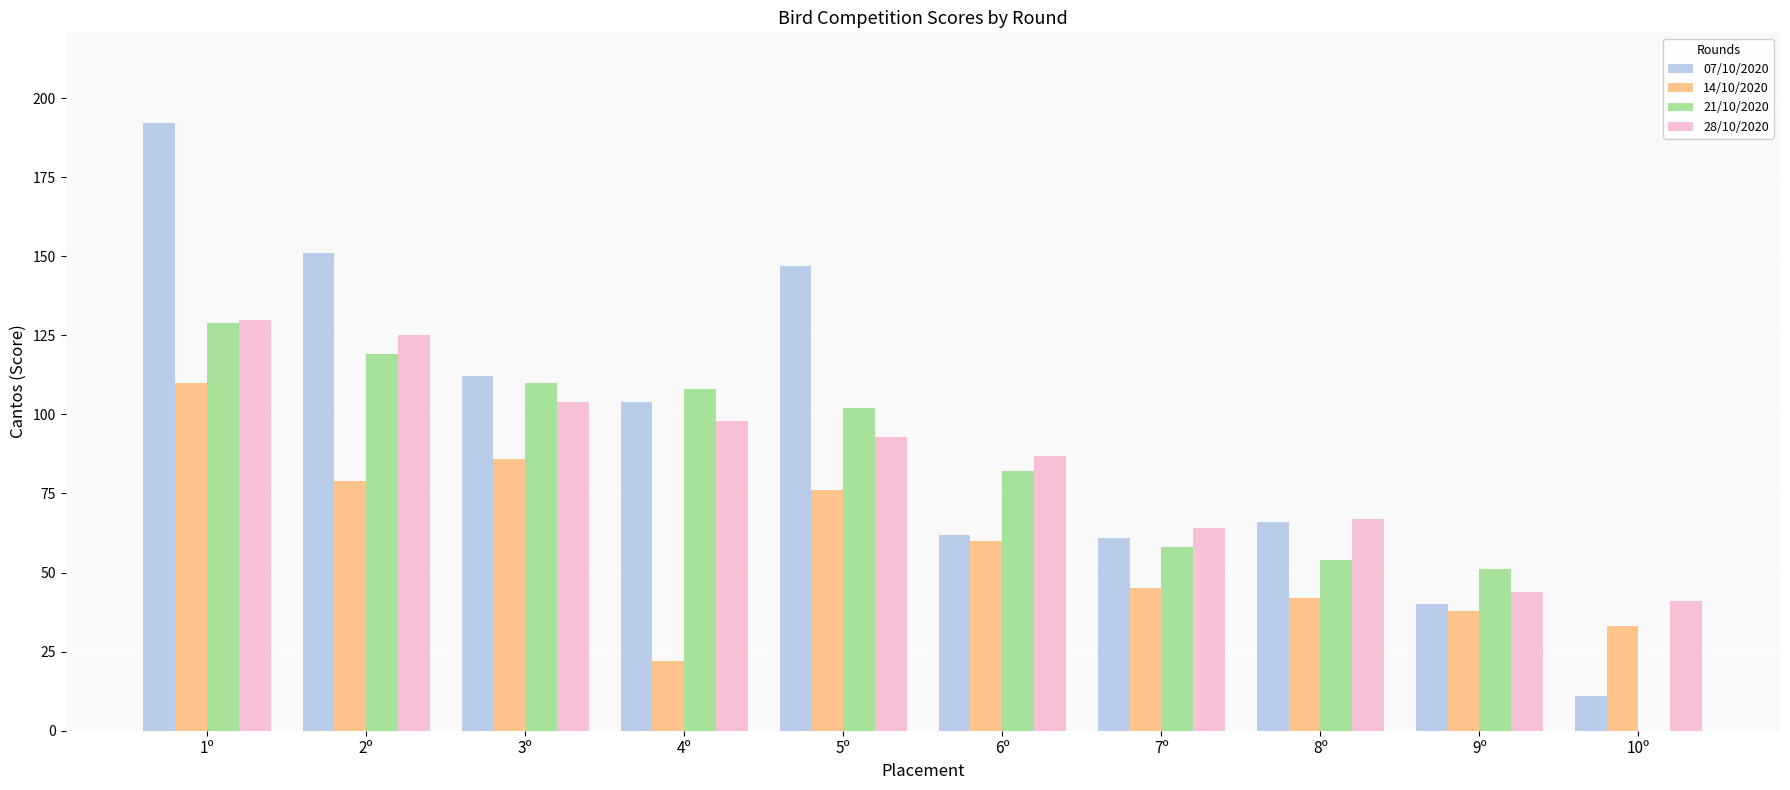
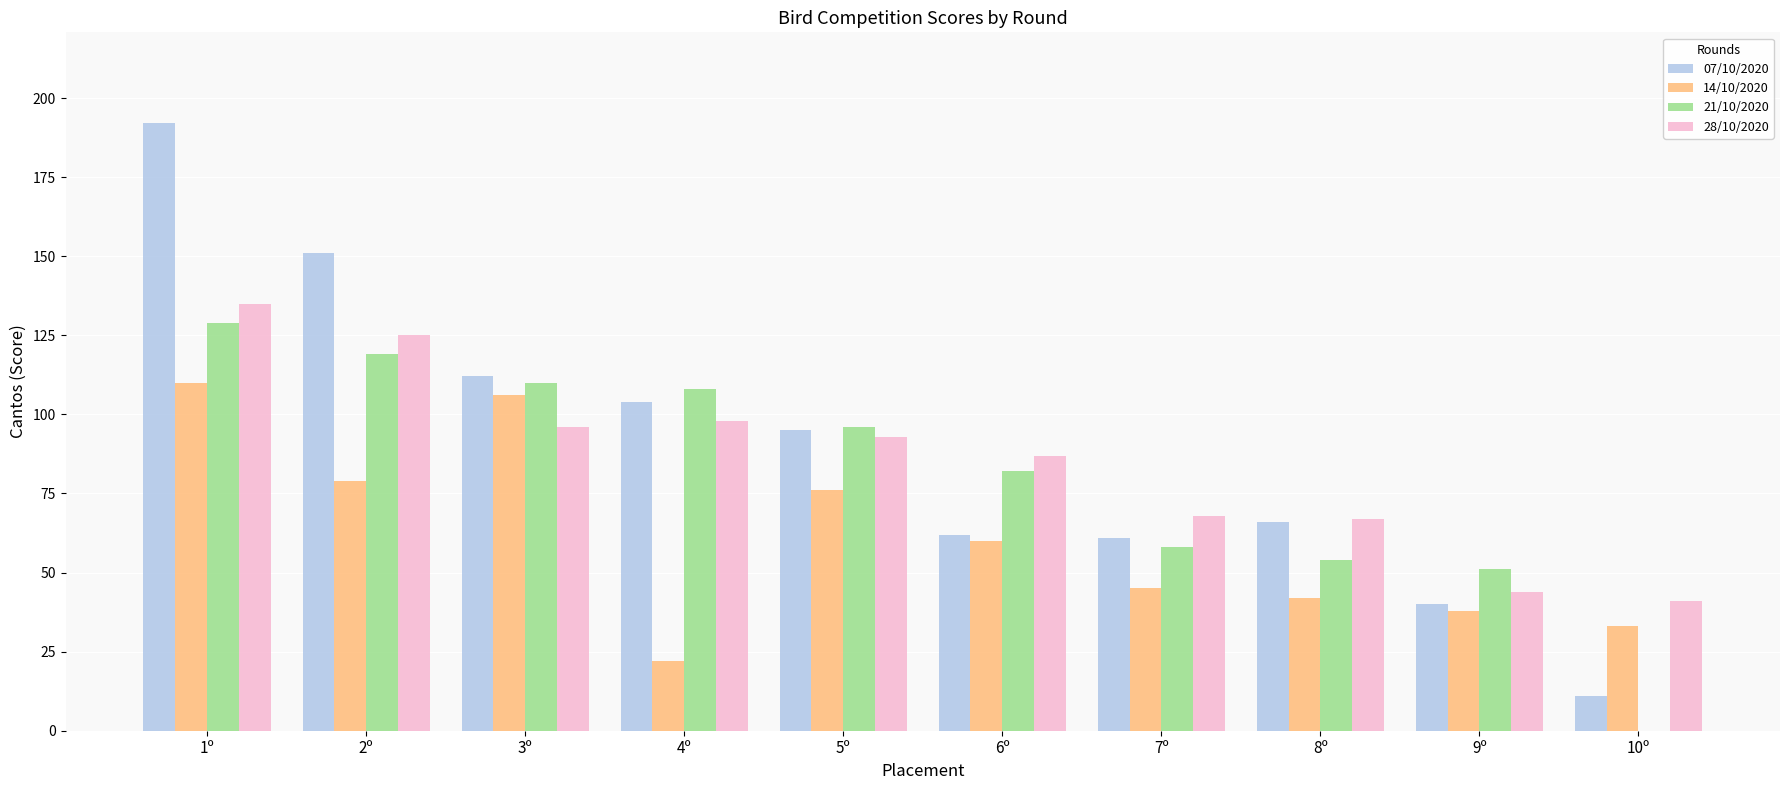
28/10/2020, 1º: 130 -> 135
14/10/2020, 3º: 86 -> 106
28/10/2020, 3º: 104 -> 96
07/10/2020, 5º: 147 -> 95
21/10/2020, 5º: 102 -> 96
28/10/2020, 7º: 64 -> 68
